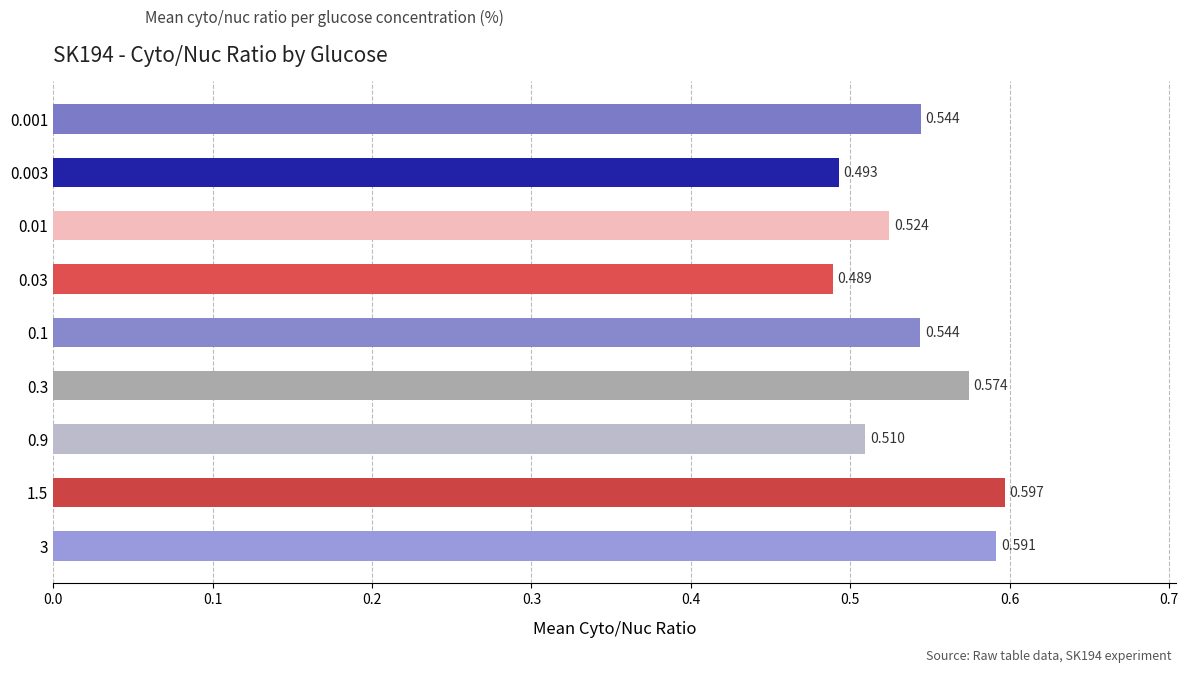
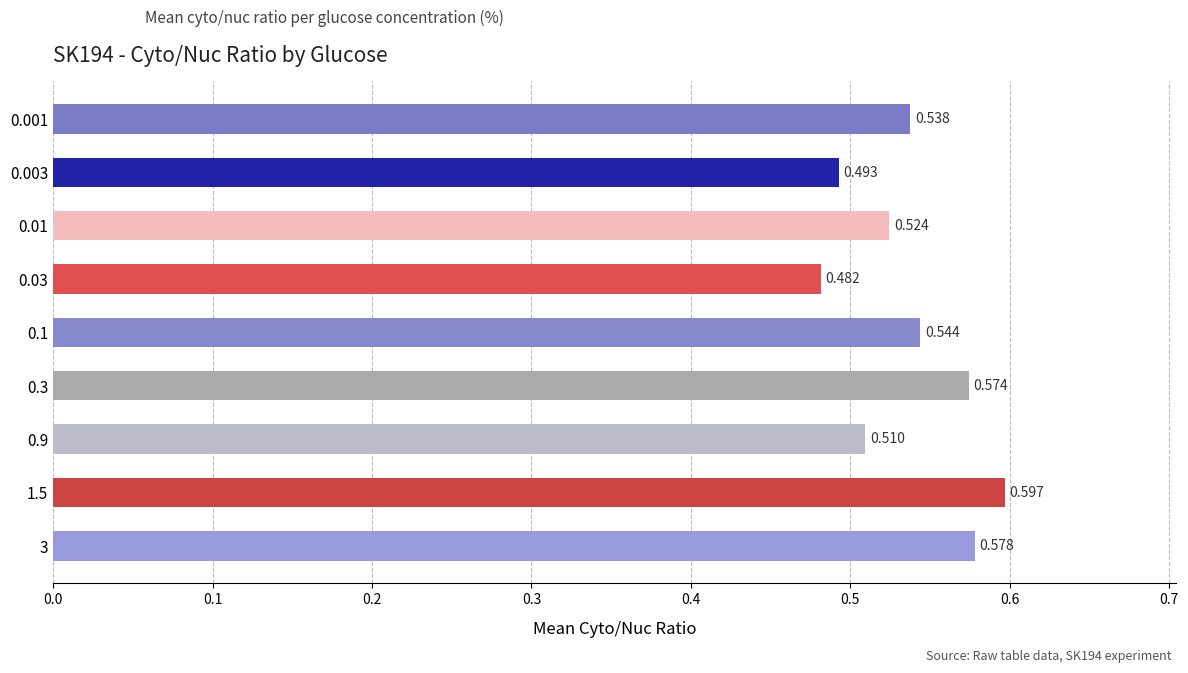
0.001: 0.544 -> 0.538
0.03: 0.489 -> 0.482
3: 0.591 -> 0.578
